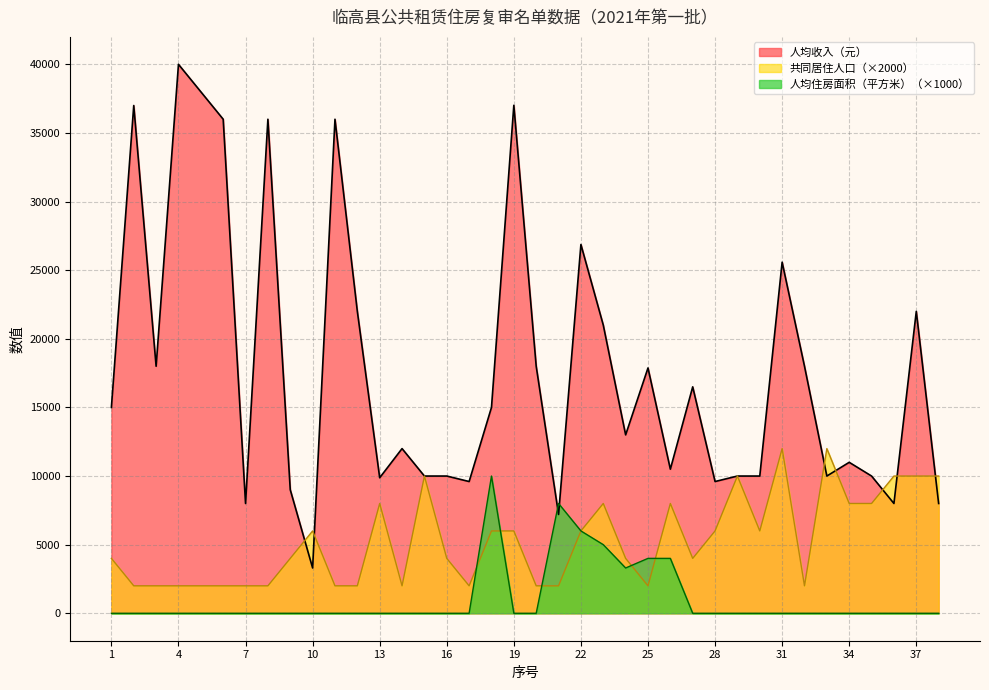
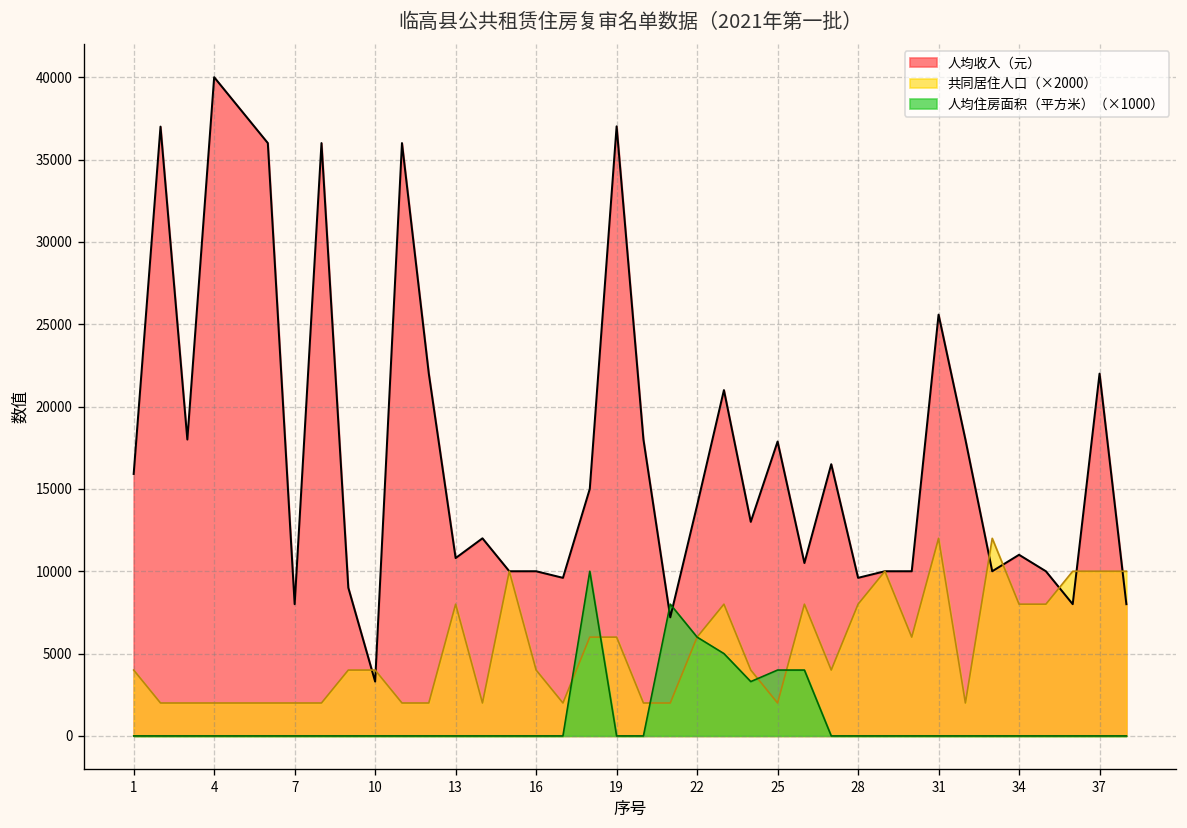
人均收入（元）, 1: 15000 -> 15900
共同居住人口（×2000）, 10: 6000 -> 4000
人均收入（元）, 13: 9900 -> 10800
人均收入（元）, 22: 26900 -> 14000
共同居住人口（×2000）, 28: 6000 -> 8000
